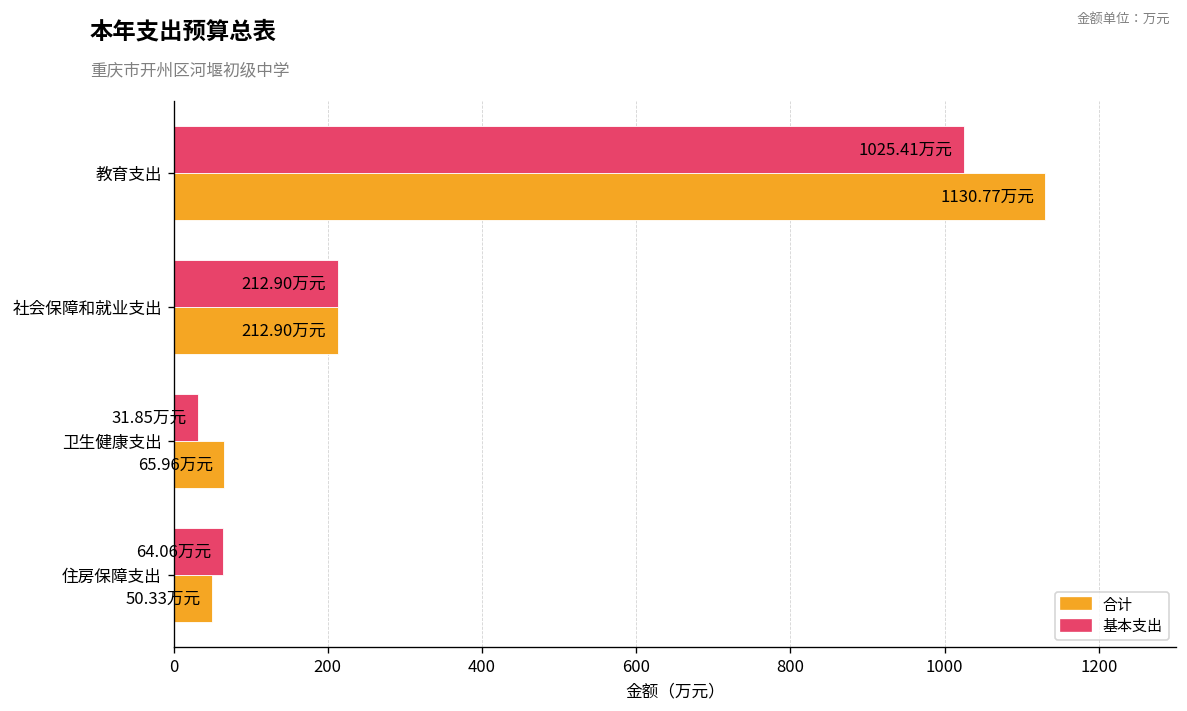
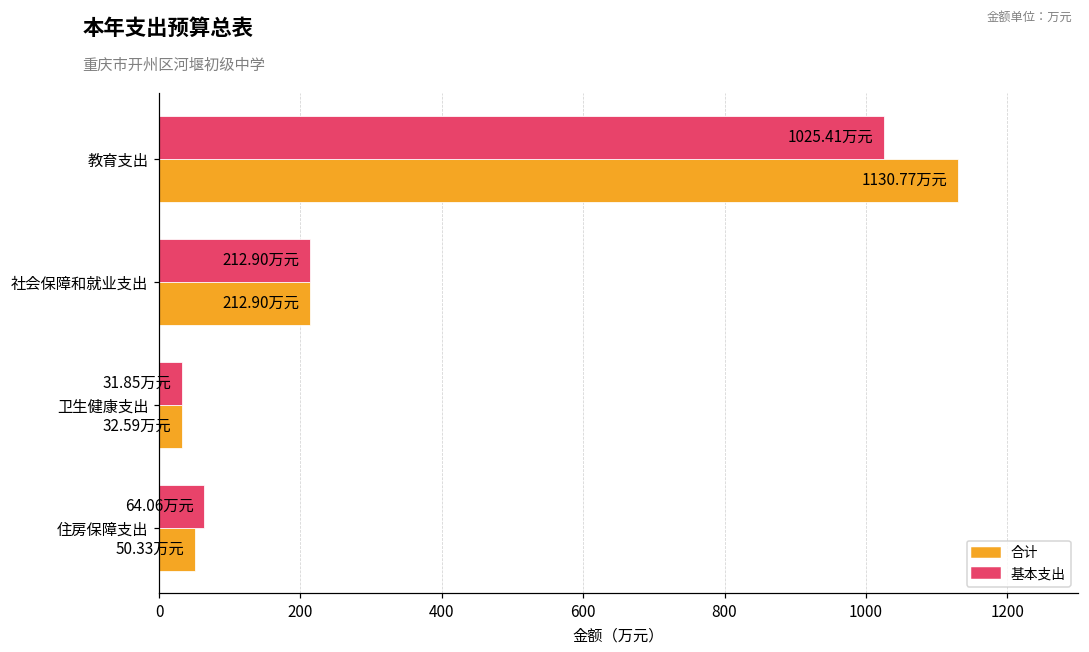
合计, 卫生健康支出: 65.96 -> 32.59
